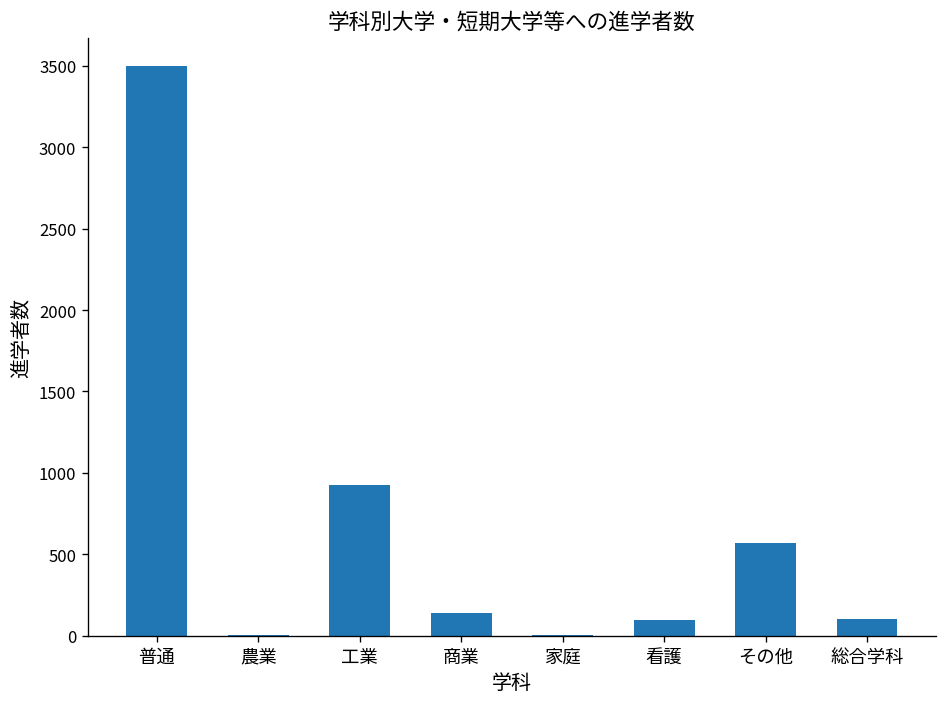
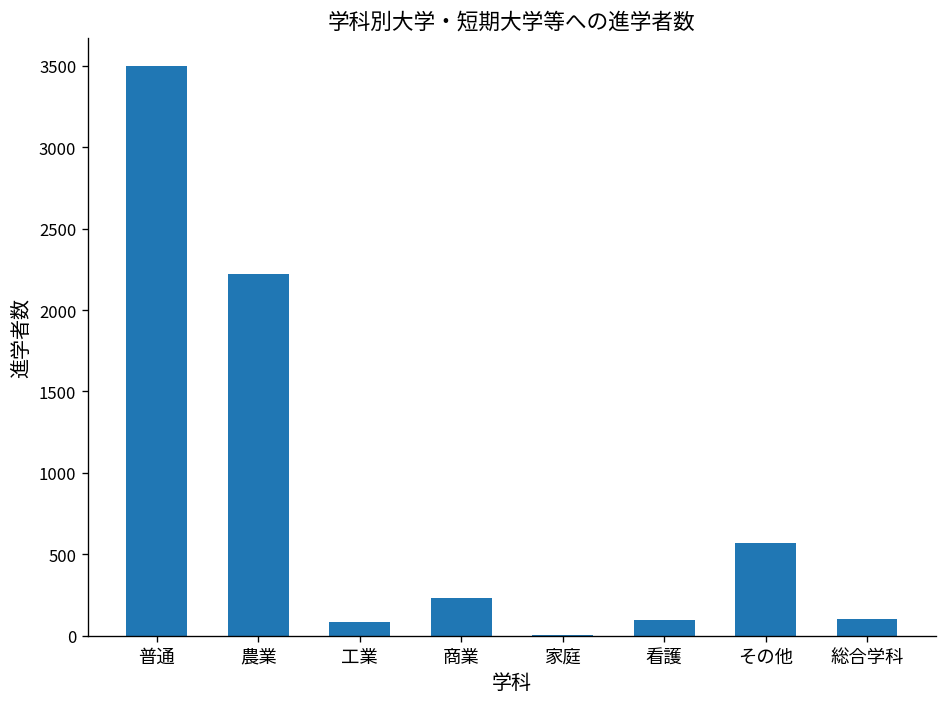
農業: 10 -> 2220
工業: 930 -> 90
商業: 140 -> 230
